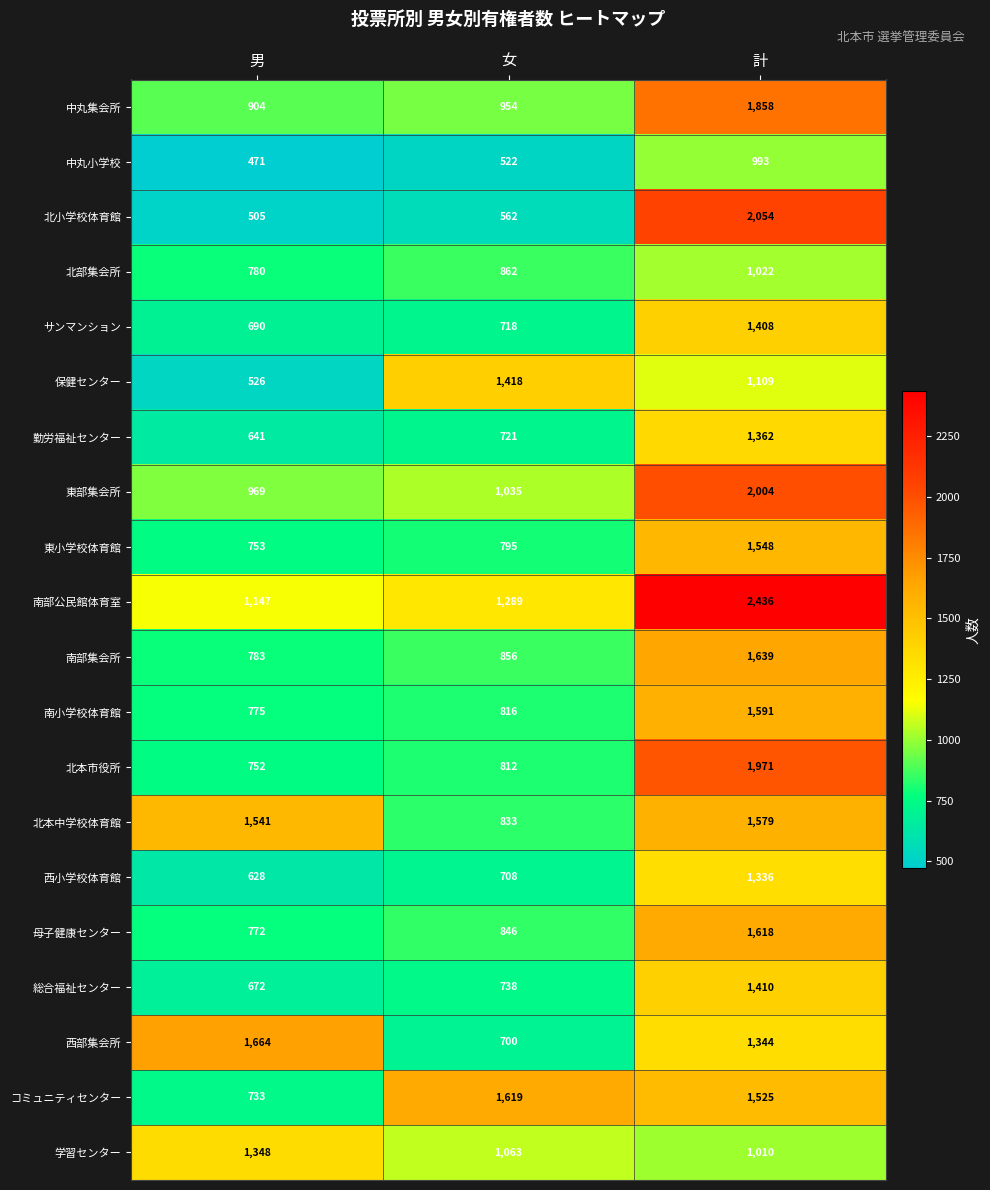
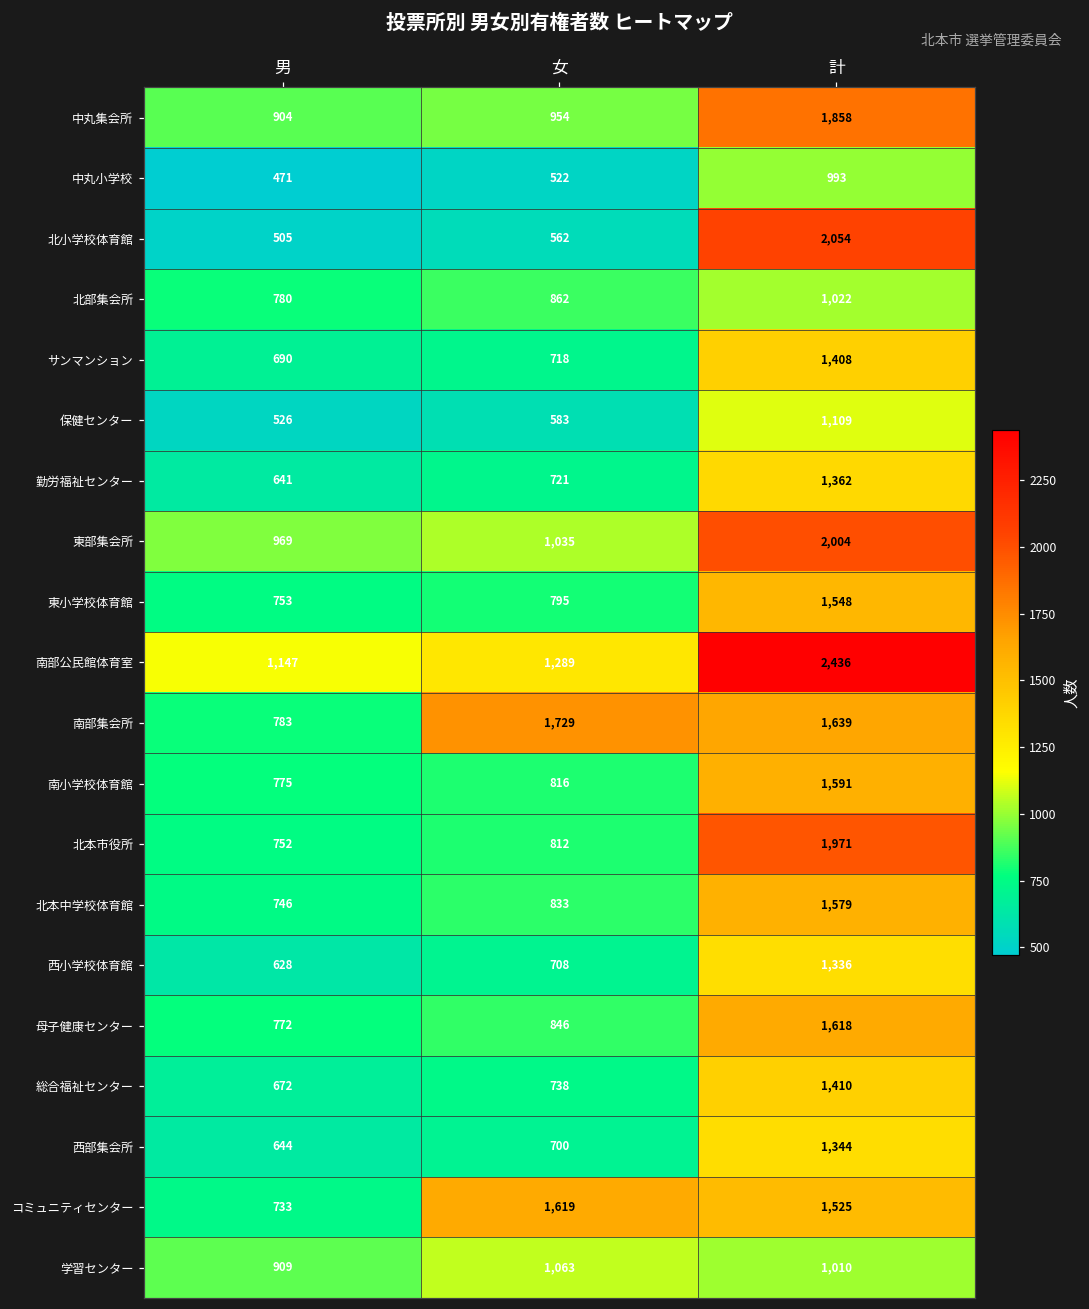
保健センター, 女: 1,418 -> 583
南部集会所, 女: 856 -> 1,729
北本中学校体育館, 男: 1,541 -> 746
西部集会所, 男: 1,664 -> 644
学習センター, 男: 1,348 -> 909
